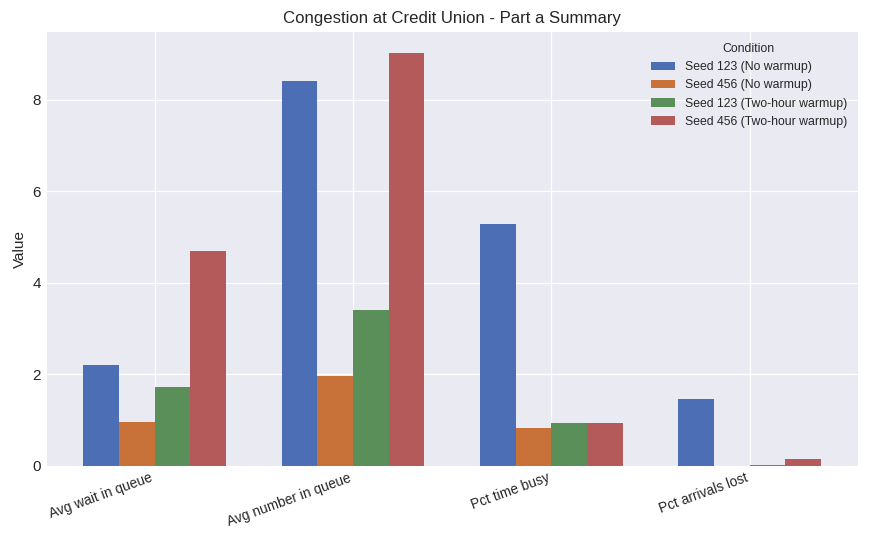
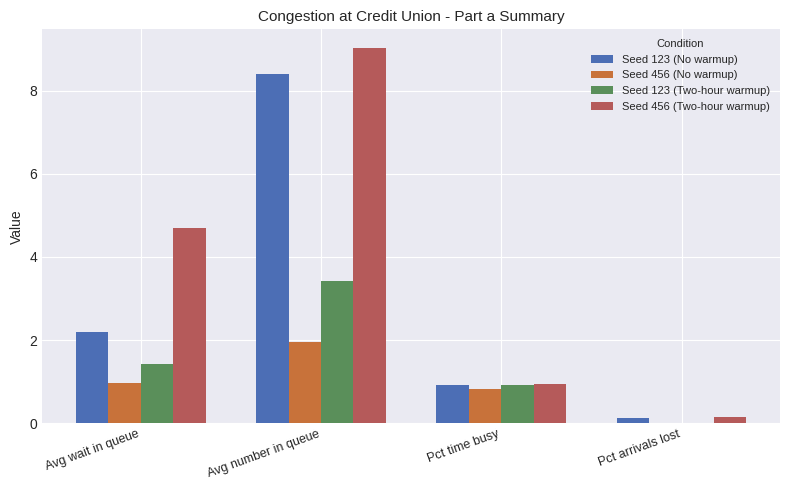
Seed 123 (Two-hour warmup), Avg wait in queue: 1.7 -> 1.4
Seed 123 (No warmup), Pct time busy: 5.3 -> 0.9
Seed 123 (No warmup), Pct arrivals lost: 1.4 -> 0.1
